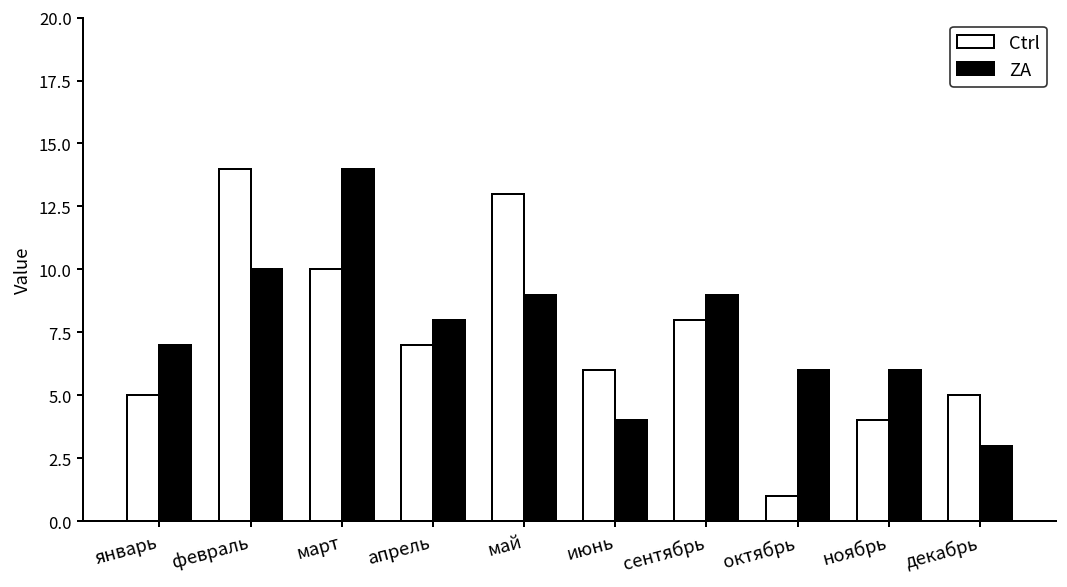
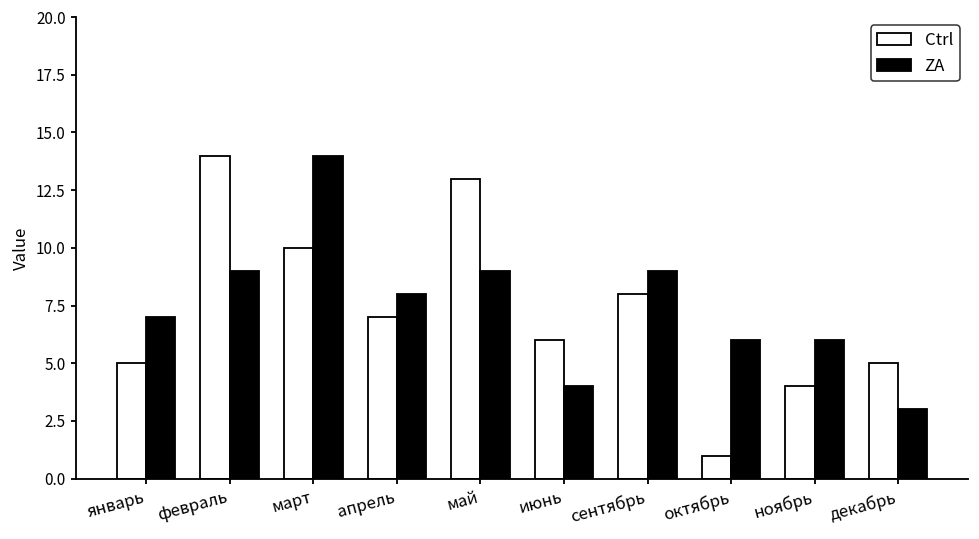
ZA, февраль: 10 -> 9
